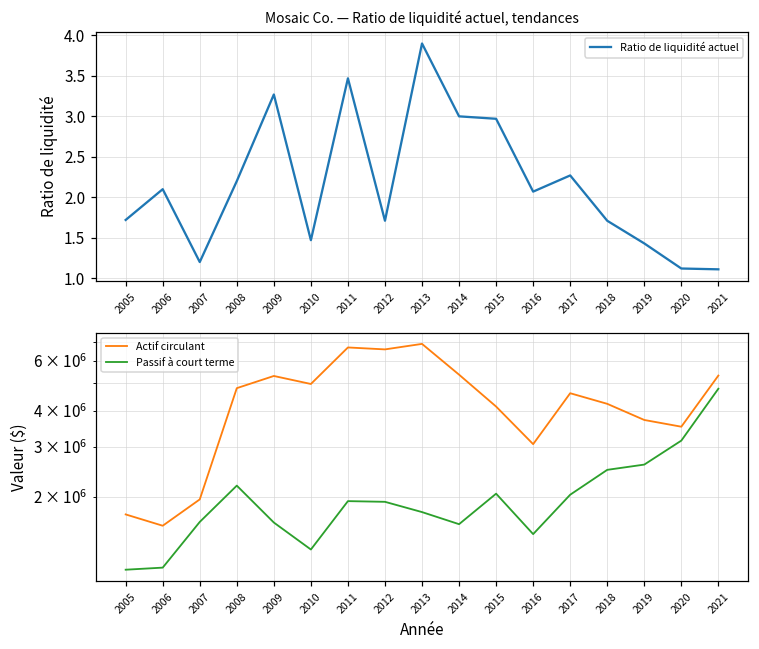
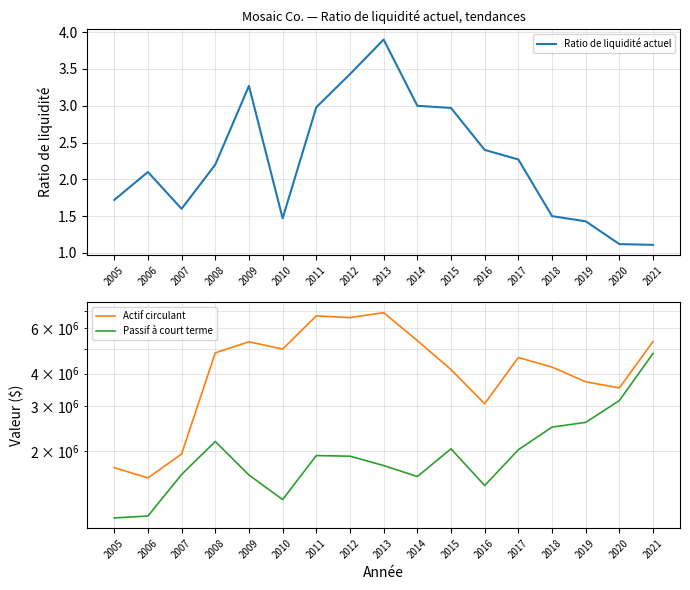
Mosaic Co. — Ratio de liquidité actuel, tendances, 2007: 1.2 -> 1.6
Mosaic Co. — Ratio de liquidité actuel, tendances, 2011: 3.5 -> 3.0
Mosaic Co. — Ratio de liquidité actuel, tendances, 2012: 1.7 -> 3.4
Mosaic Co. — Ratio de liquidité actuel, tendances, 2016: 2.1 -> 2.4
Mosaic Co. — Ratio de liquidité actuel, tendances, 2018: 1.7 -> 1.5
